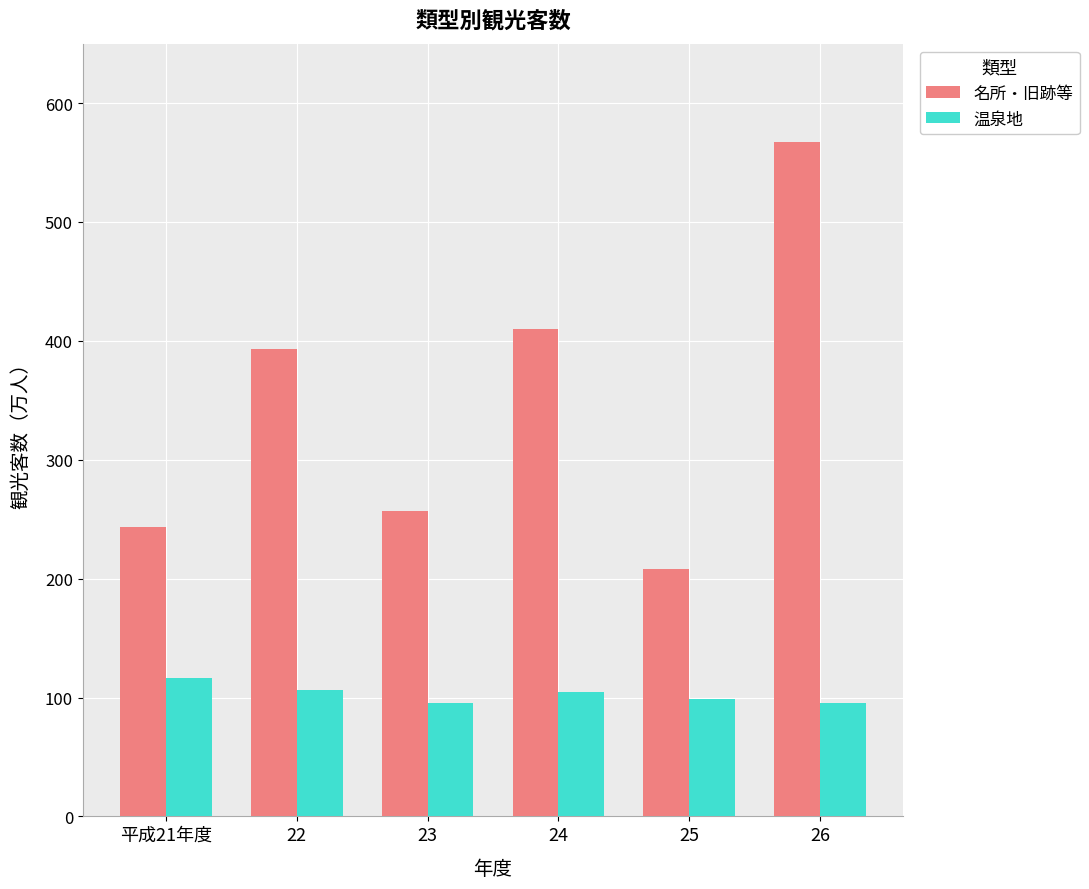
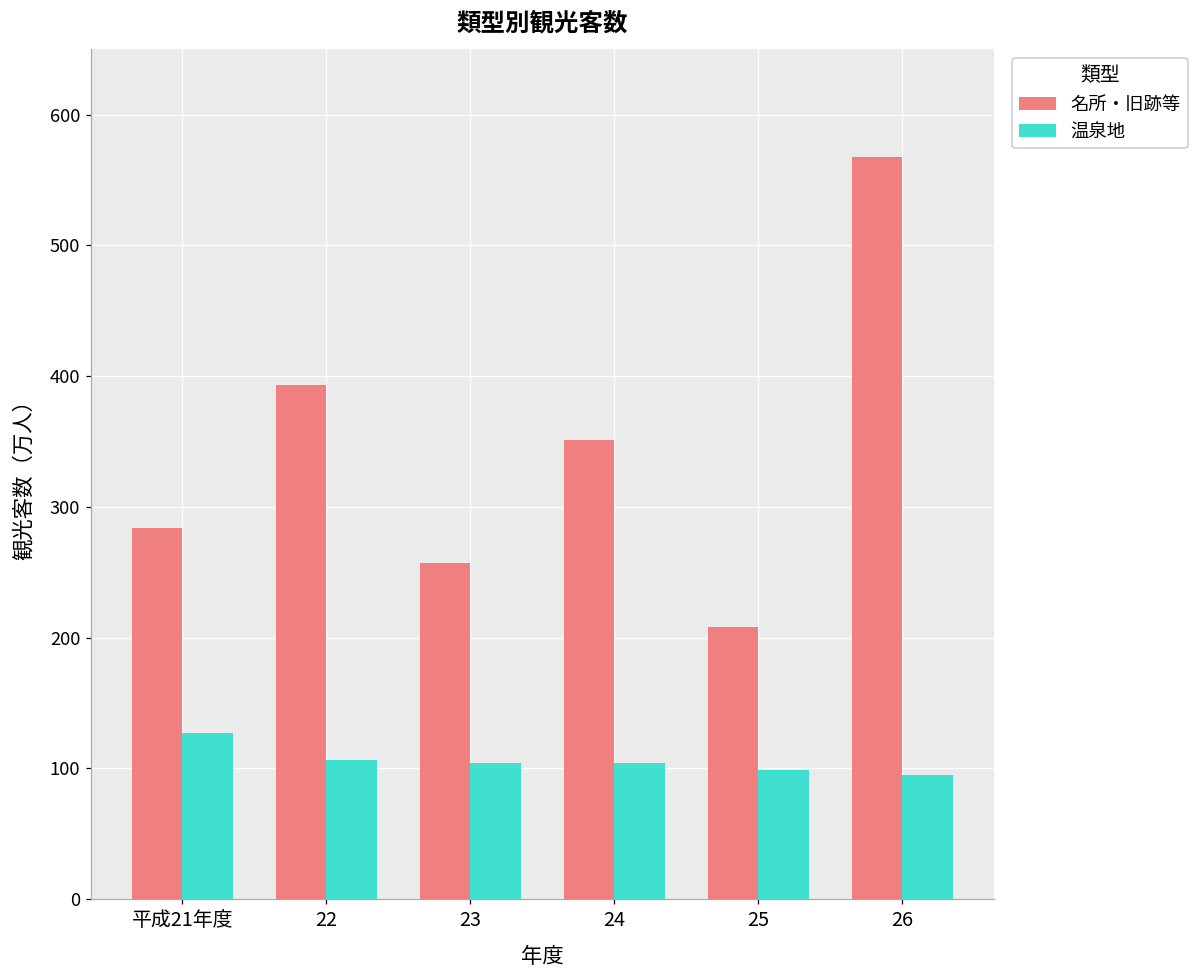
名所・旧跡等, 平成21年度: 244 -> 284
温泉地, 平成21年度: 116 -> 127
温泉地, 23: 95 -> 104
名所・旧跡等, 24: 410 -> 351
